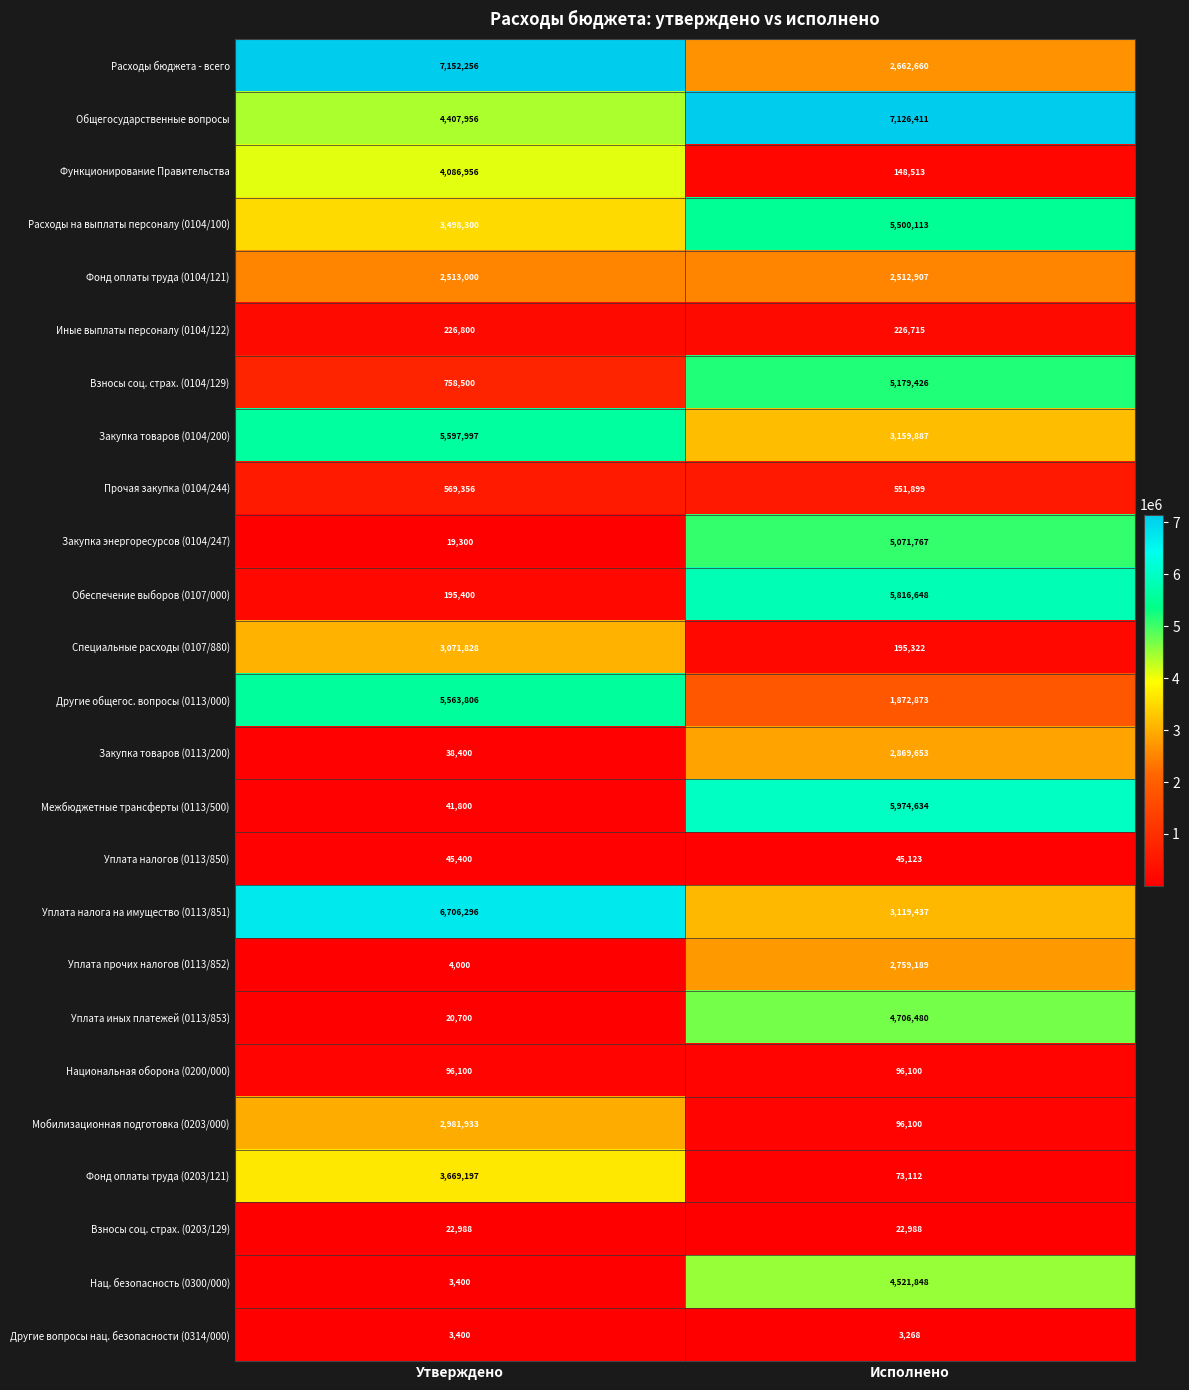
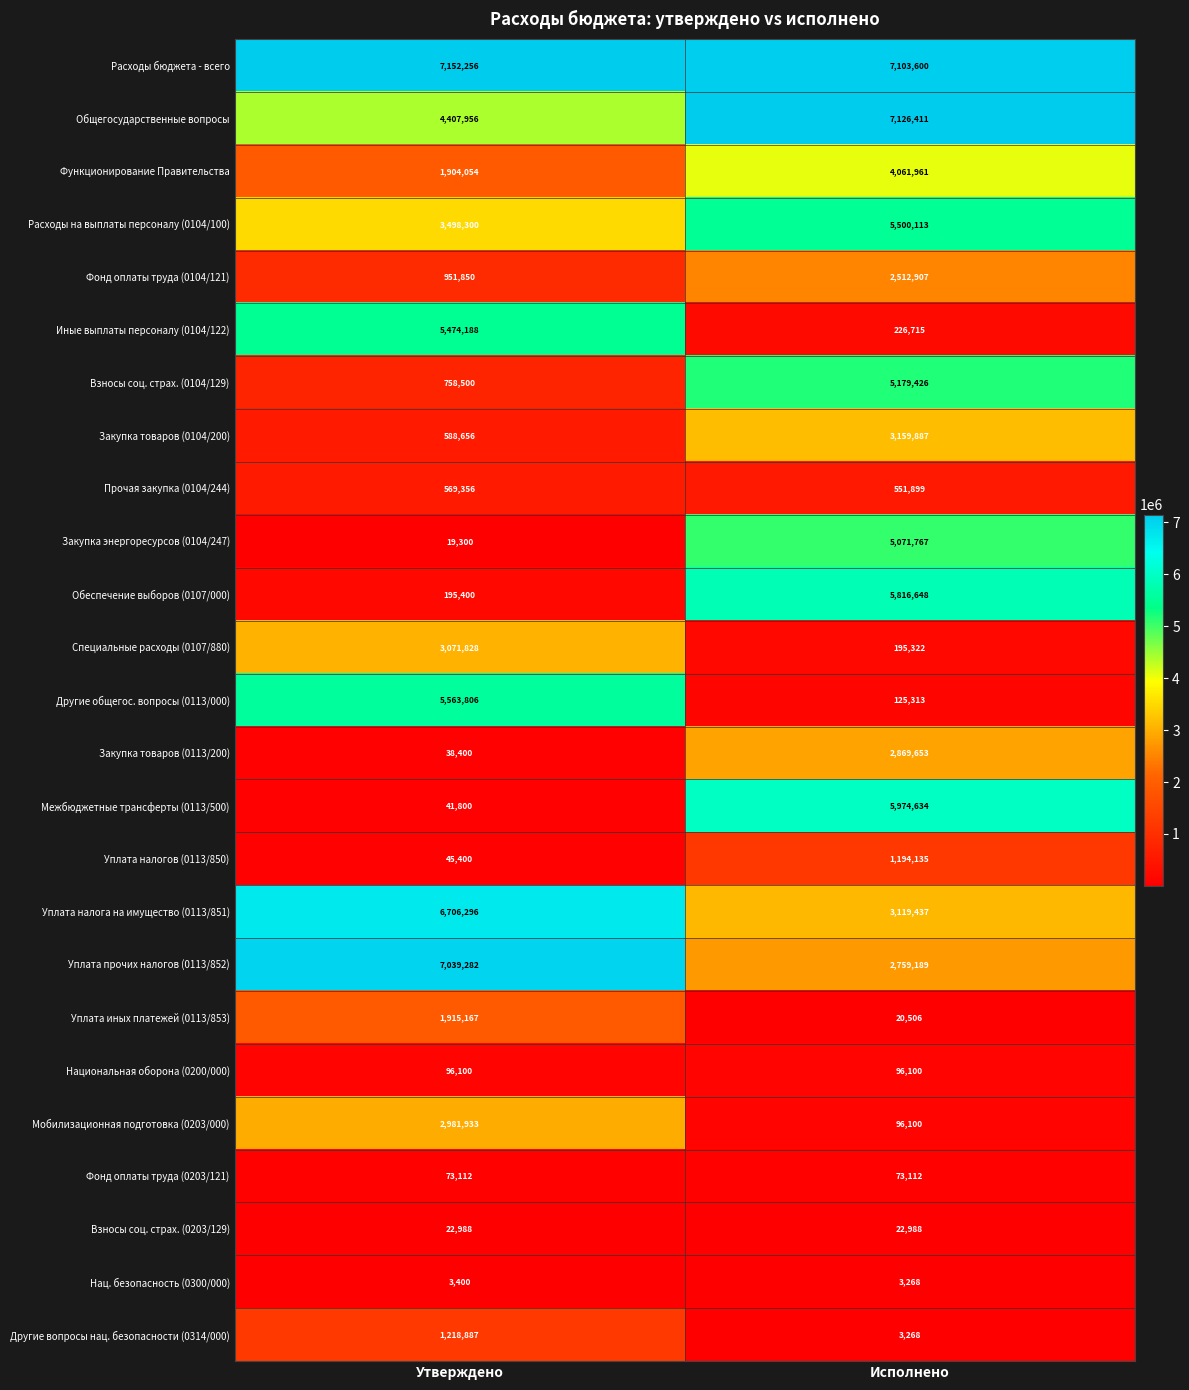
Расходы бюджета - всего, Исполнено: 2,662,660 -> 7,103,600
Функционирование Правительства, Утверждено: 4,086,956 -> 1,904,054
Функционирование Правительства, Исполнено: 148,513 -> 4,061,961
Фонд оплаты труда (0104/121), Утверждено: 2,513,000 -> 951,850
Иные выплаты персоналу (0104/122), Утверждено: 226,800 -> 5,474,188
Закупка товаров (0104/200), Утверждено: 5,597,997 -> 588,656
Другие общегос. вопросы (0113/000), Исполнено: 1,872,873 -> 125,313
Уплата налогов (0113/850), Исполнено: 45,123 -> 1,194,135
Уплата прочих налогов (0113/852), Утверждено: 4,000 -> 7,039,282
Уплата иных платежей (0113/853), Утверждено: 20,700 -> 1,915,167
Уплата иных платежей (0113/853), Исполнено: 4,706,480 -> 20,506
Фонд оплаты труда (0203/121), Утверждено: 3,669,197 -> 73,112
Нац. безопасность (0300/000), Исполнено: 4,521,848 -> 3,268
Другие вопросы нац. безопасности (0314/000), Утверждено: 3,400 -> 1,218,887
